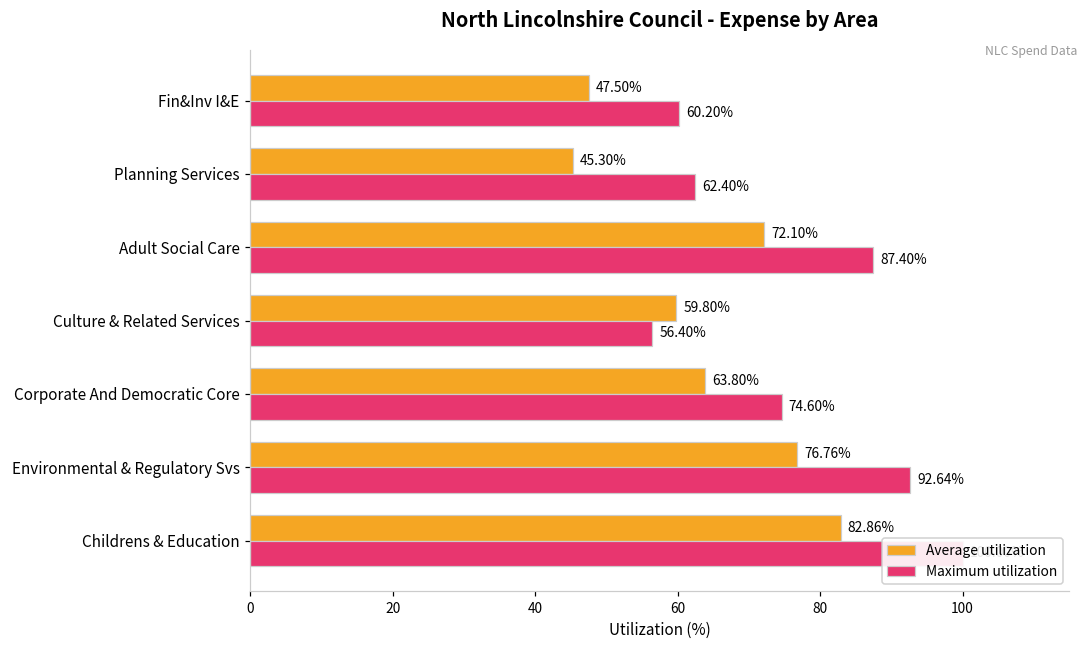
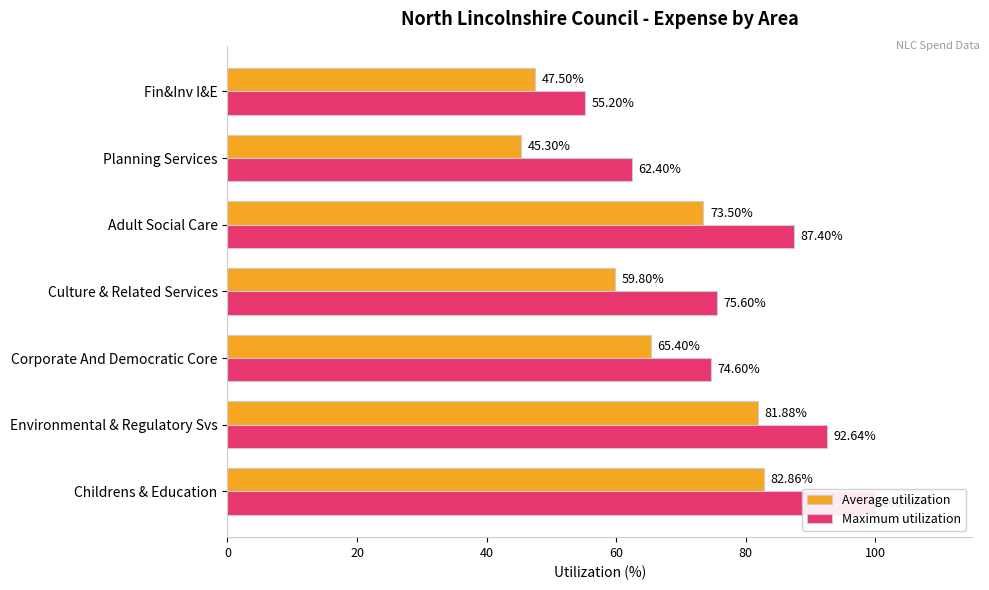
Maximum utilization, Fin&Inv I&E: 60.20% -> 55.20%
Average utilization, Adult Social Care: 72.10% -> 73.50%
Maximum utilization, Culture & Related Services: 56.40% -> 75.60%
Average utilization, Corporate And Democratic Core: 63.80% -> 65.40%
Average utilization, Environmental & Regulatory Svs: 76.76% -> 81.88%
